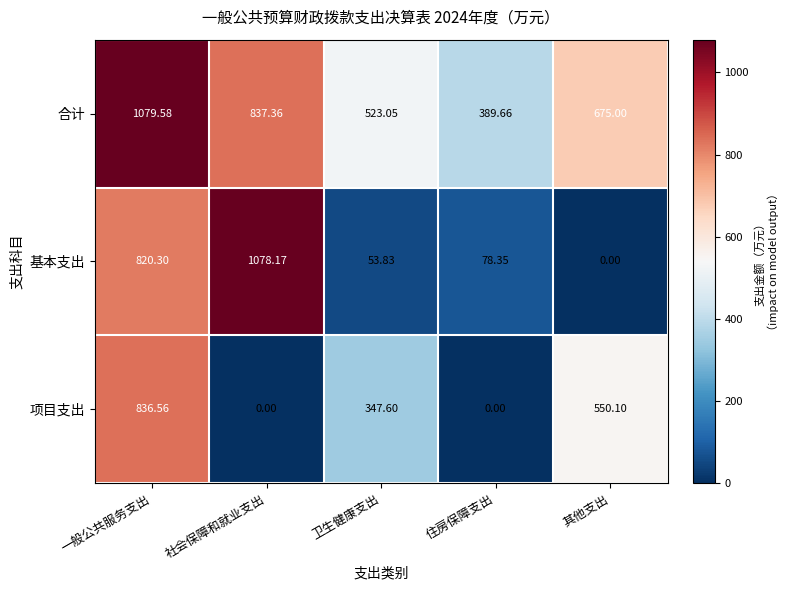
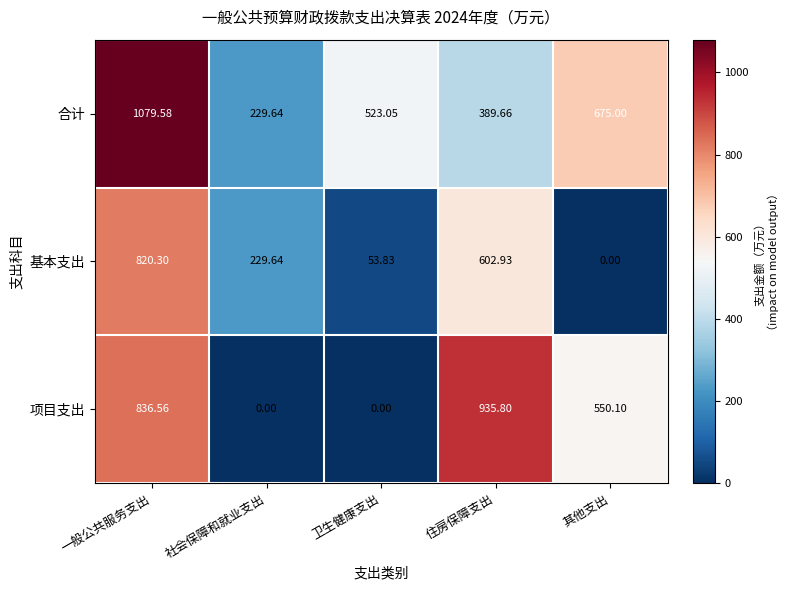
合计, 社会保障和就业支出: 837.36 -> 229.64
基本支出, 社会保障和就业支出: 1078.17 -> 229.64
基本支出, 住房保障支出: 78.35 -> 602.93
项目支出, 卫生健康支出: 347.60 -> 0.00
项目支出, 住房保障支出: 0.00 -> 935.80
